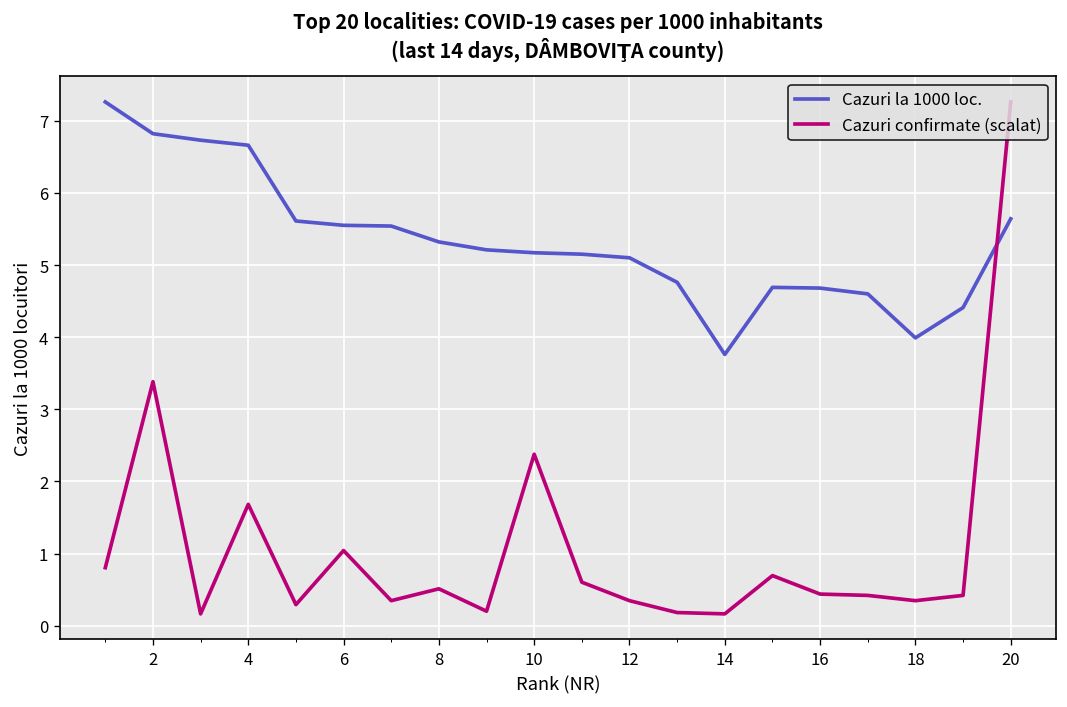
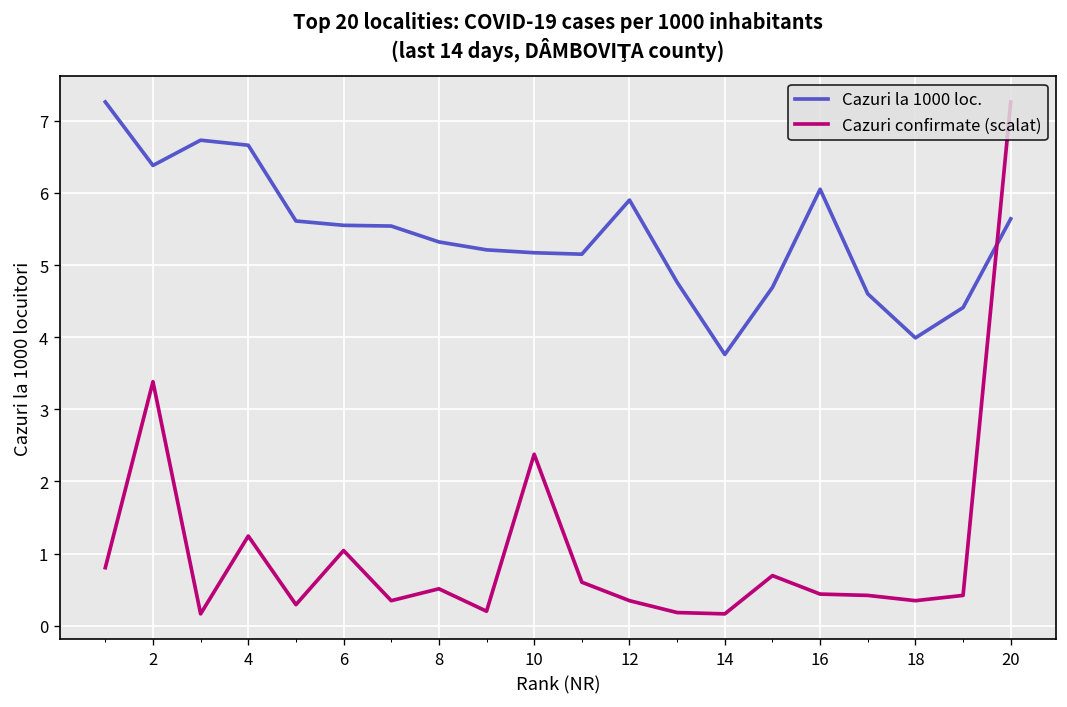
Cazuri la 1000 loc., 2: 6.8 -> 6.4
Cazuri confirmate (scalat), 4: 1.7 -> 1.2
Cazuri la 1000 loc., 12: 5.1 -> 5.9
Cazuri la 1000 loc., 16: 4.7 -> 6.1
